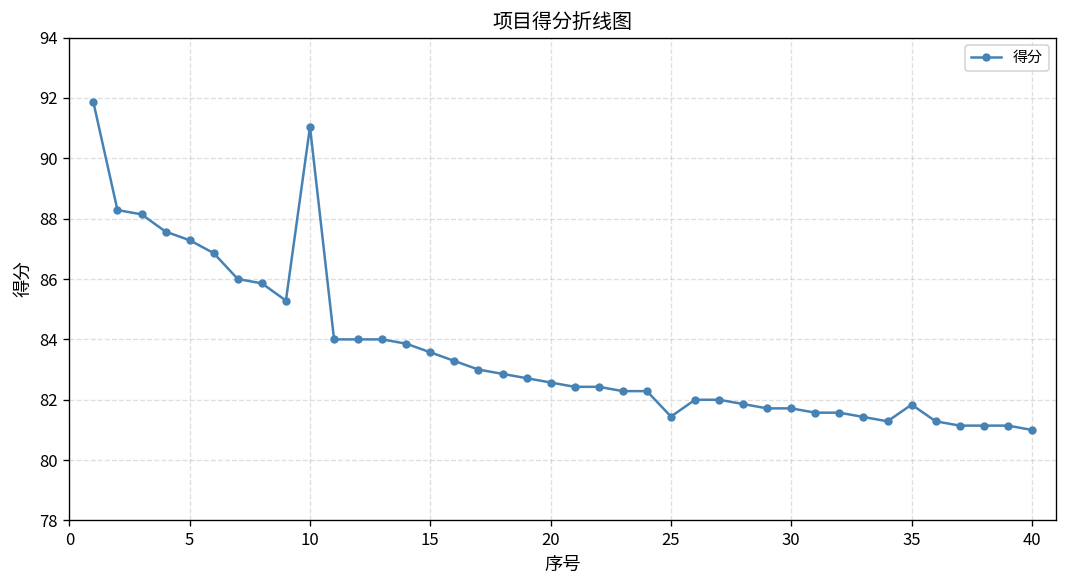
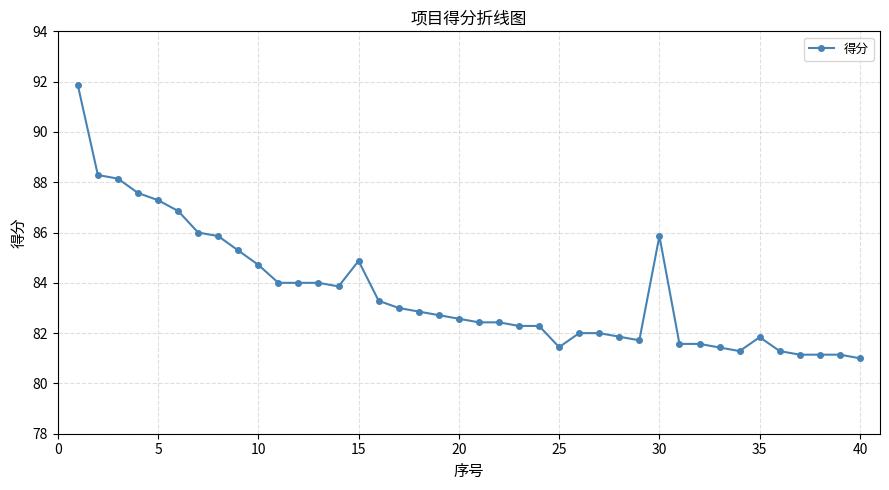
10: 91.0 -> 84.7
15: 83.6 -> 84.9
30: 81.7 -> 85.9
